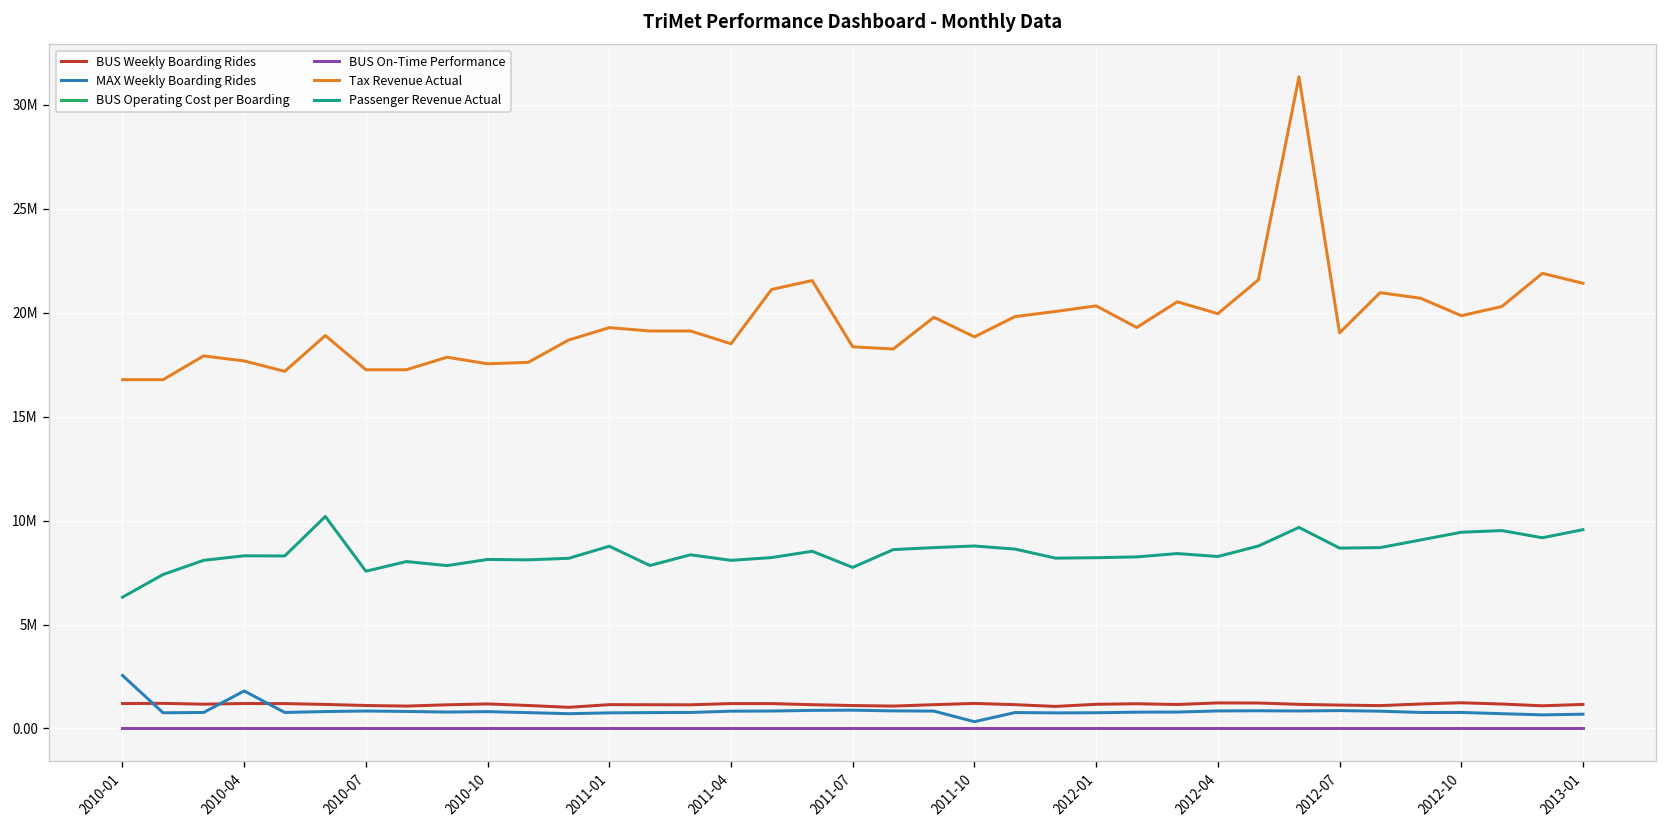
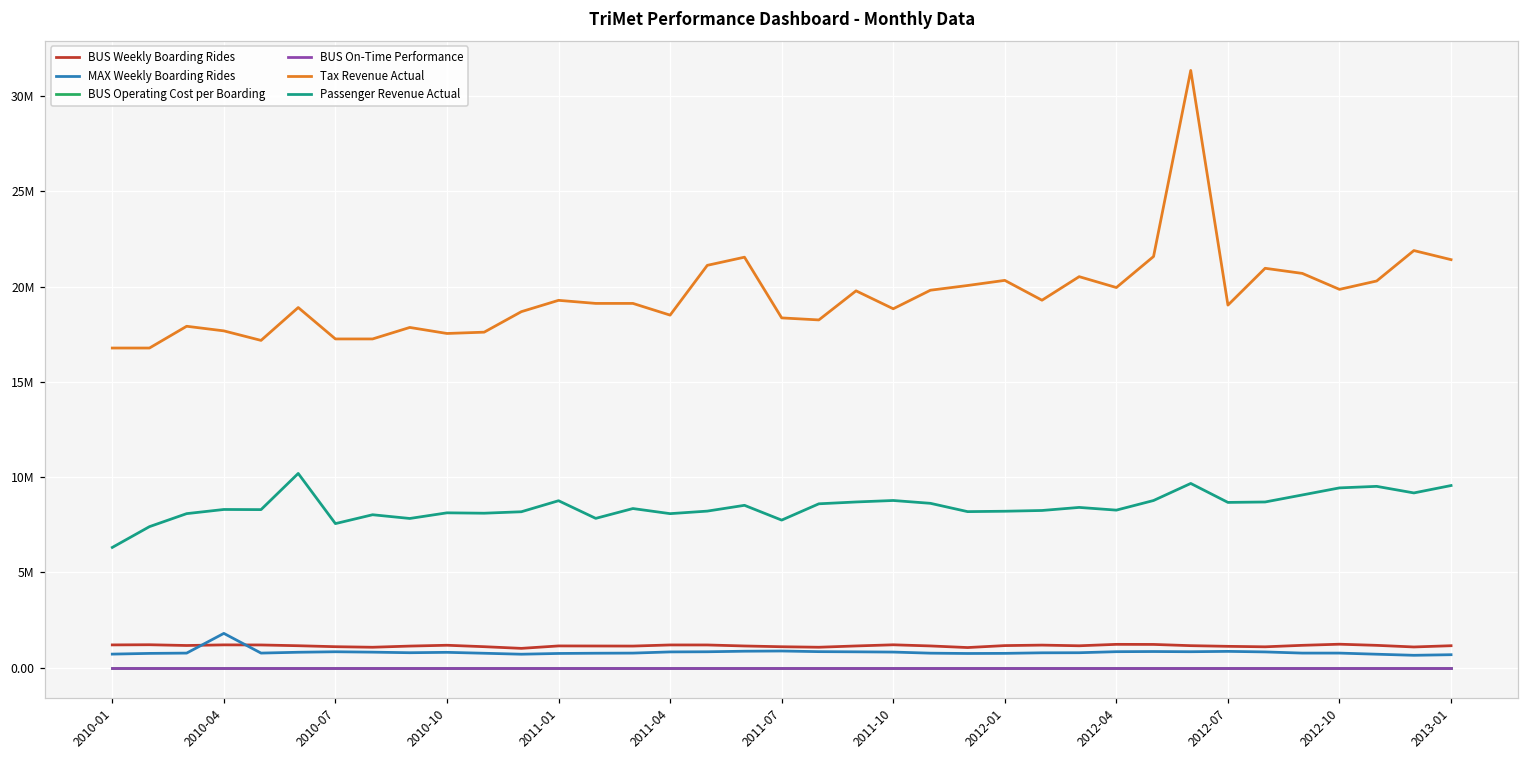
MAX Weekly Boarding Rides, 2010-01: 2600000 -> 700000
MAX Weekly Boarding Rides, 2011-10: 300000 -> 800000
